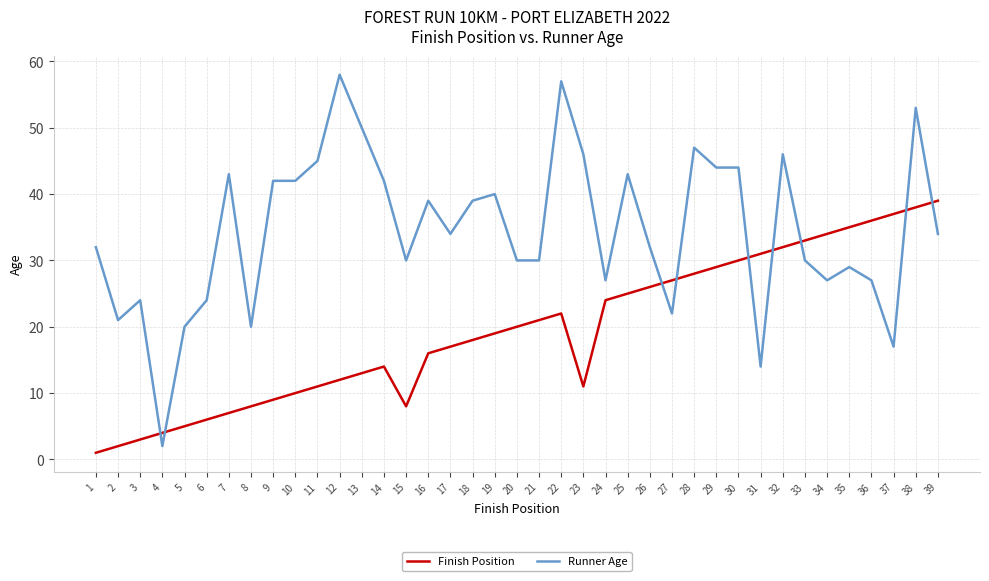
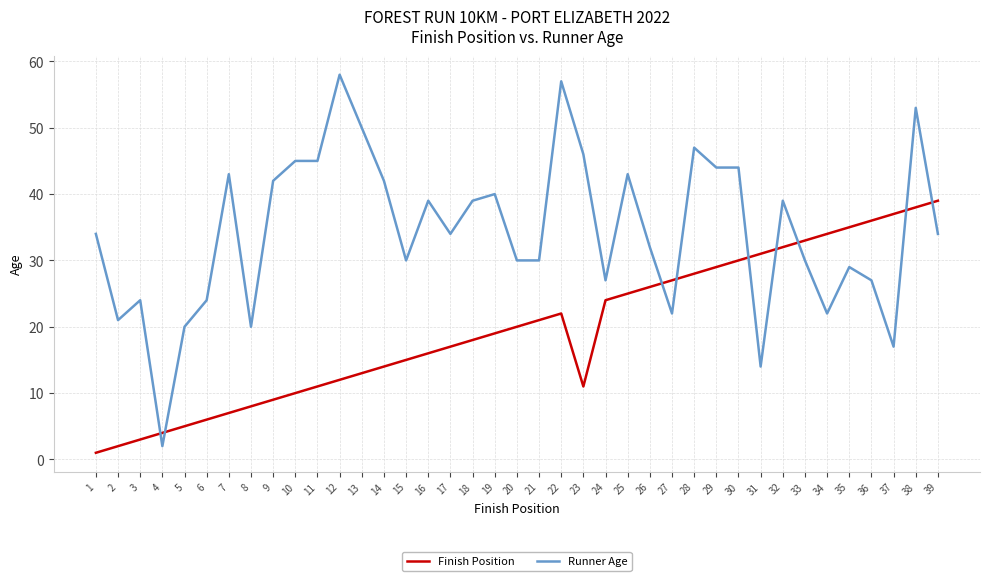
Runner Age, 1: 32 -> 34
Runner Age, 10: 42 -> 45
Finish Position, 15: 8 -> 15
Runner Age, 32: 46 -> 39
Runner Age, 34: 27 -> 22
